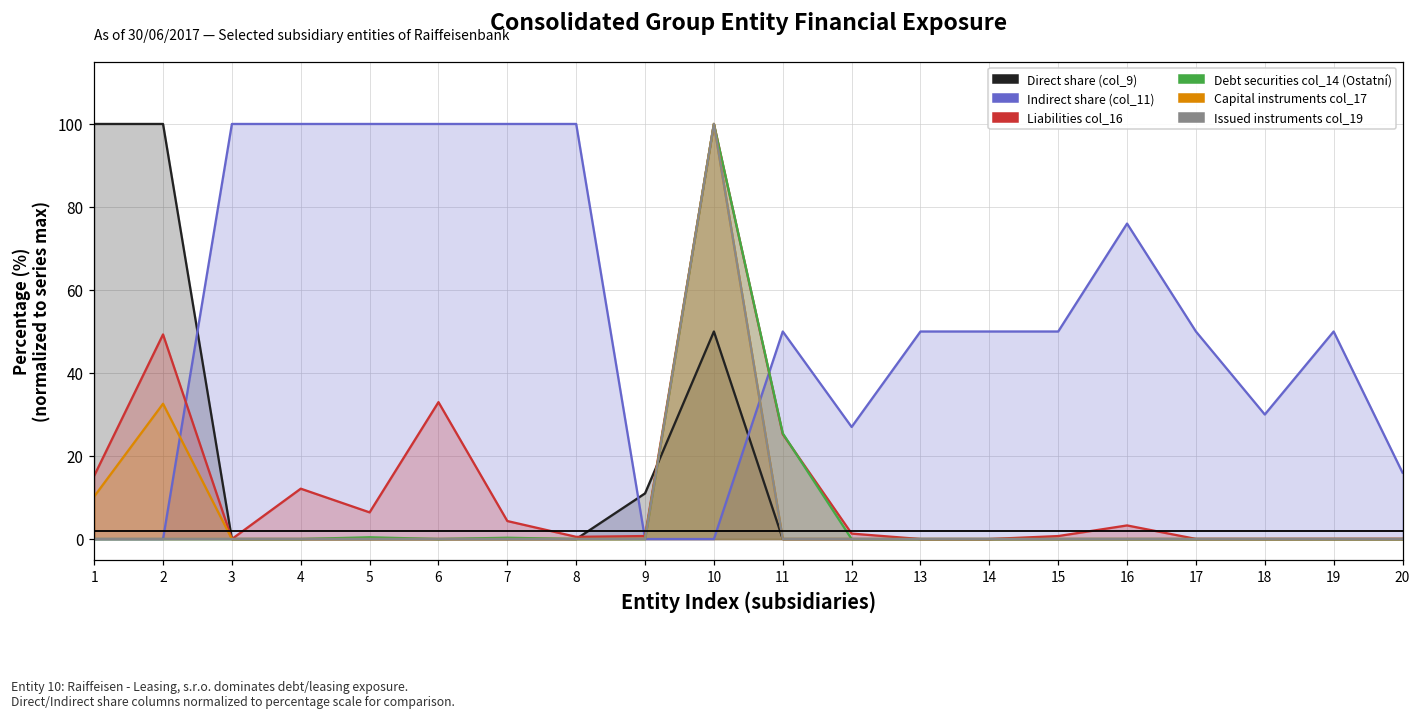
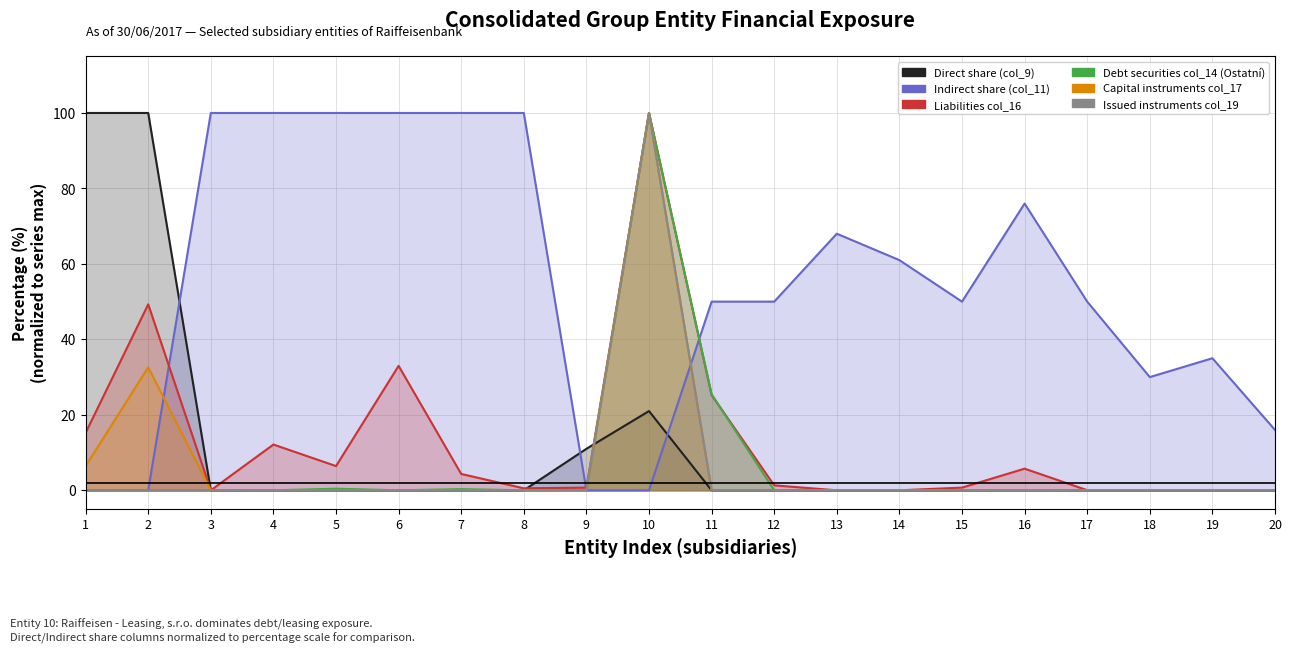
Capital instruments col_17, 1: 10 -> 6
Direct share (col_9), 10: 50 -> 21
Indirect share (col_11), 12: 27 -> 50
Indirect share (col_11), 13: 50 -> 68
Indirect share (col_11), 14: 50 -> 61
Liabilities col_16, 16: 3 -> 6
Indirect share (col_11), 19: 50 -> 35
